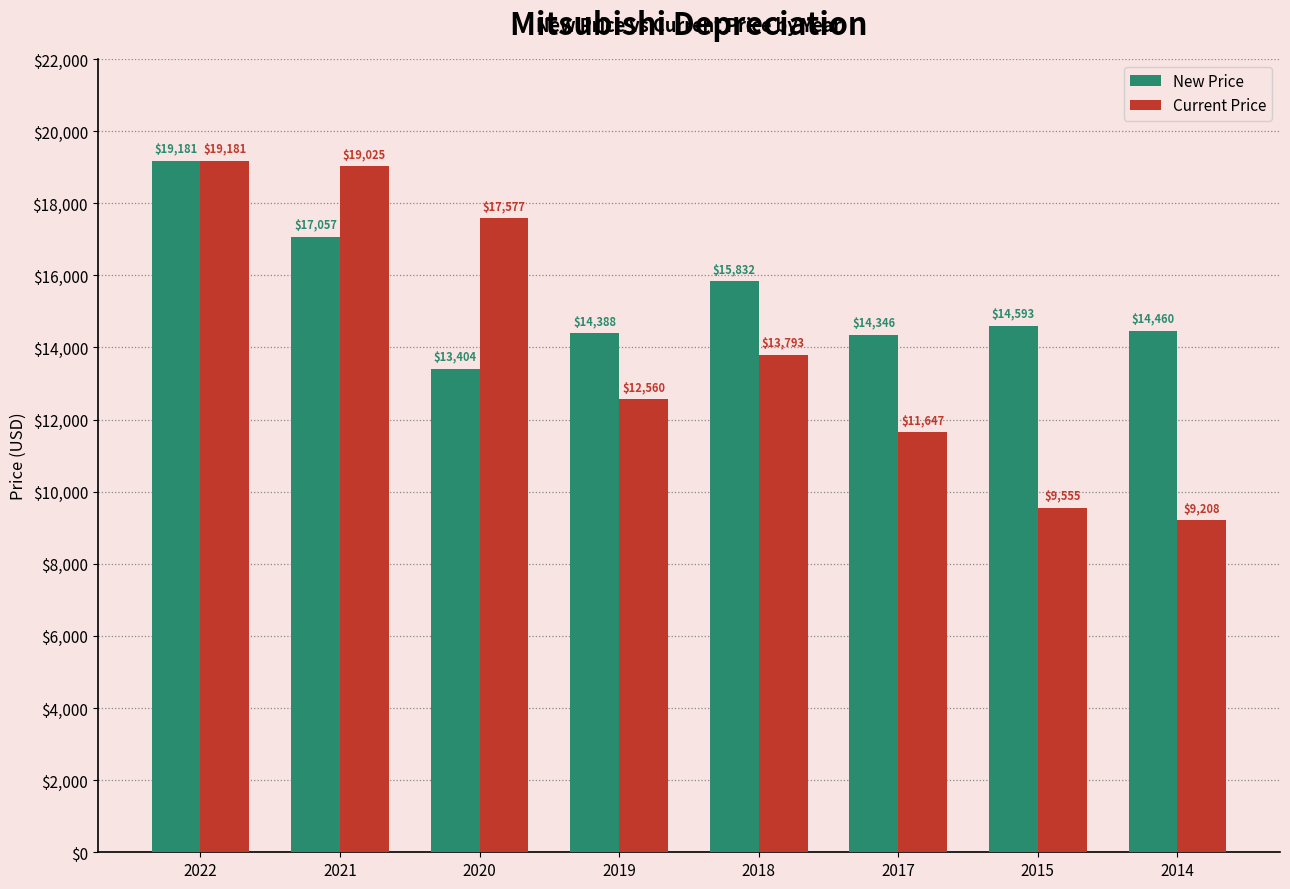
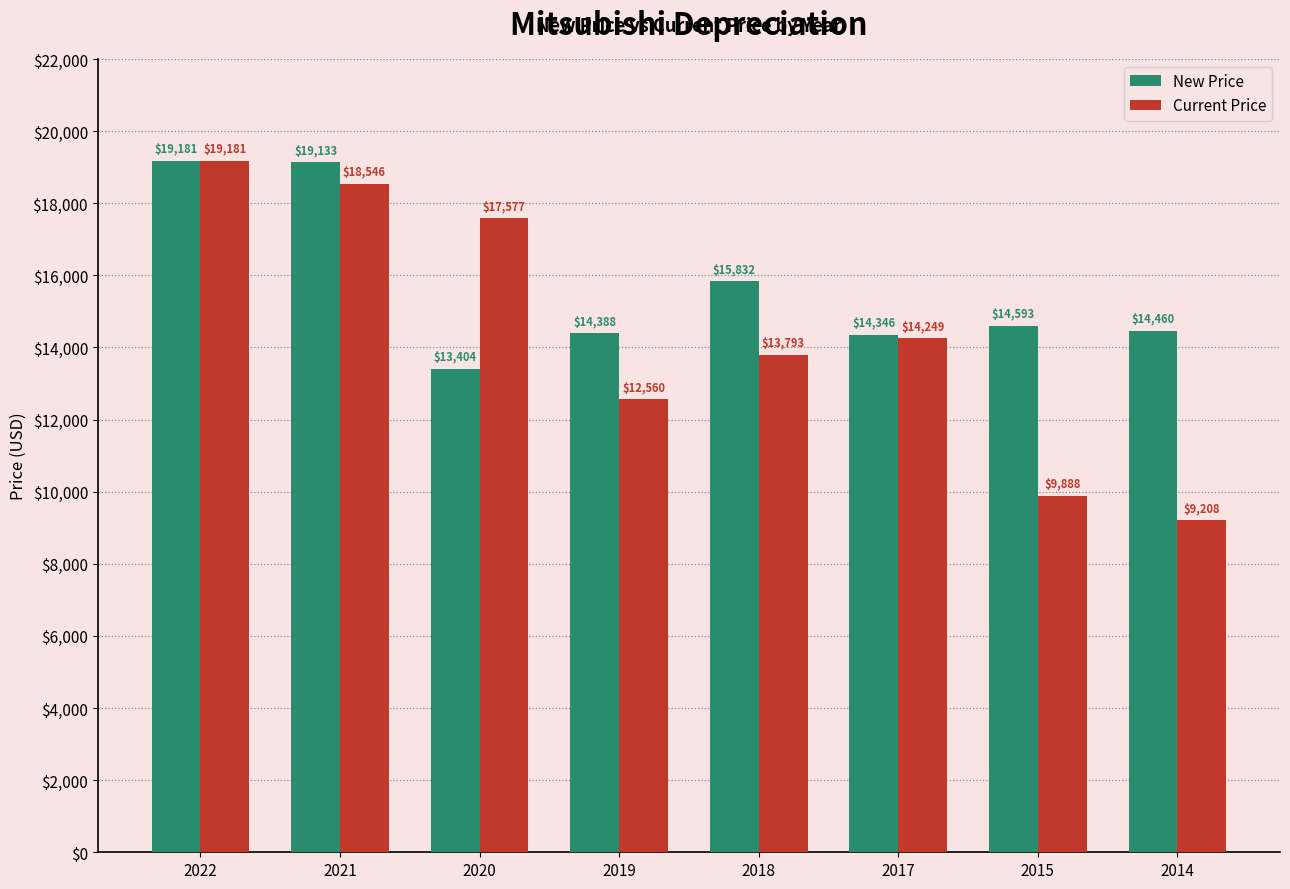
New Price, 2021: $17,057 -> $19,133
Current Price, 2021: $19,025 -> $18,546
Current Price, 2017: $11,647 -> $14,249
Current Price, 2015: $9,555 -> $9,888
